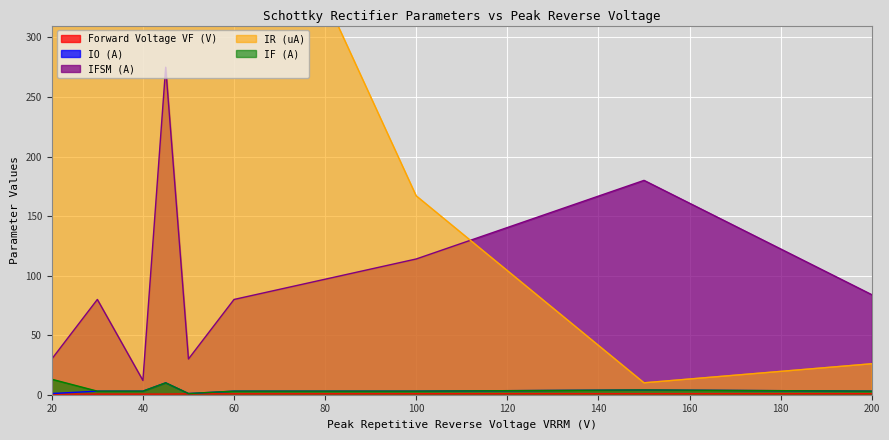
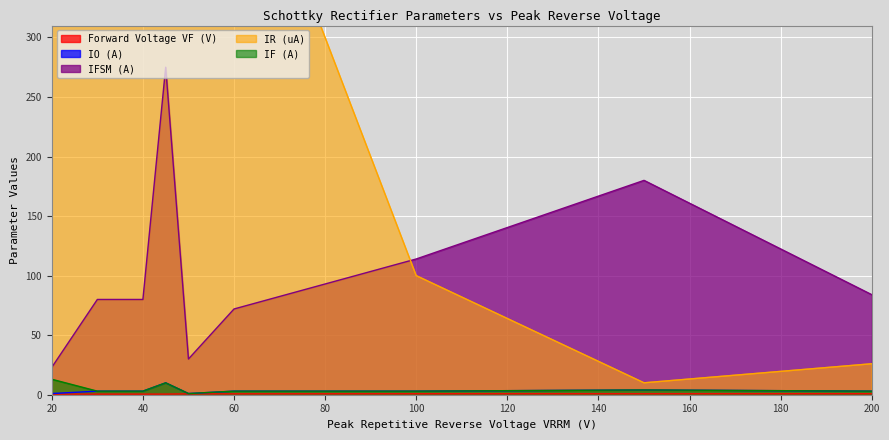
IFSM (A), 20: 30 -> 23
IFSM (A), 40: 12 -> 80
IFSM (A), 60: 80 -> 72
IR (uA), 100: 167 -> 100
